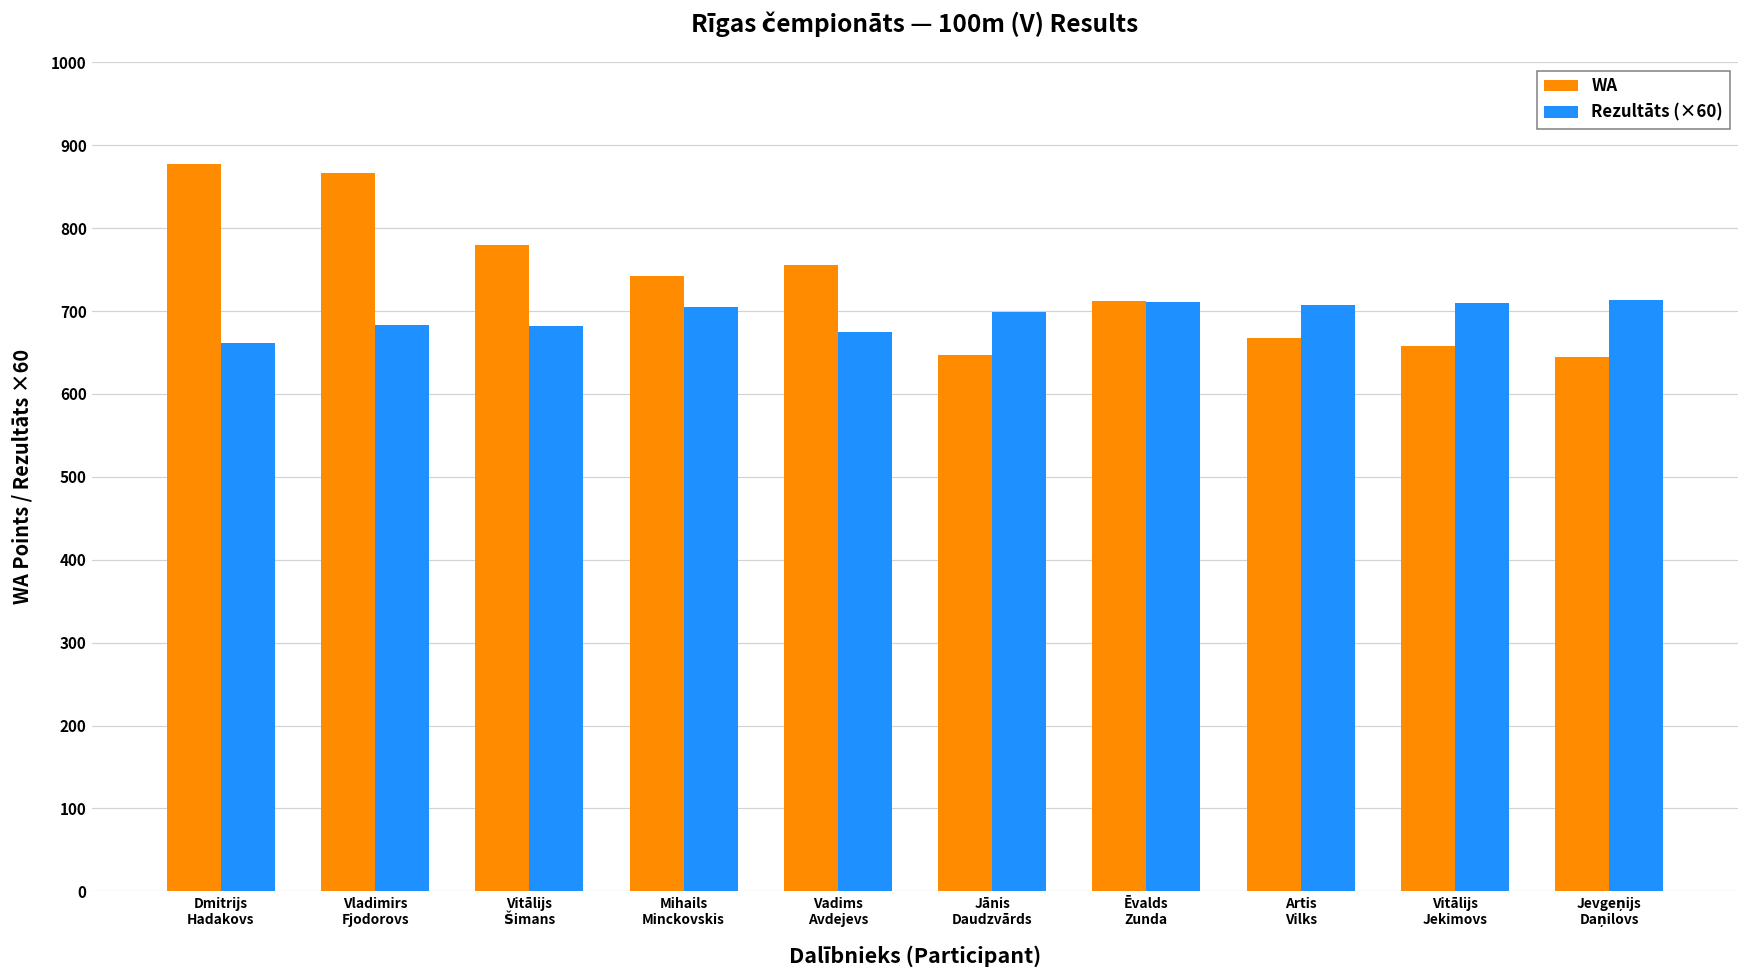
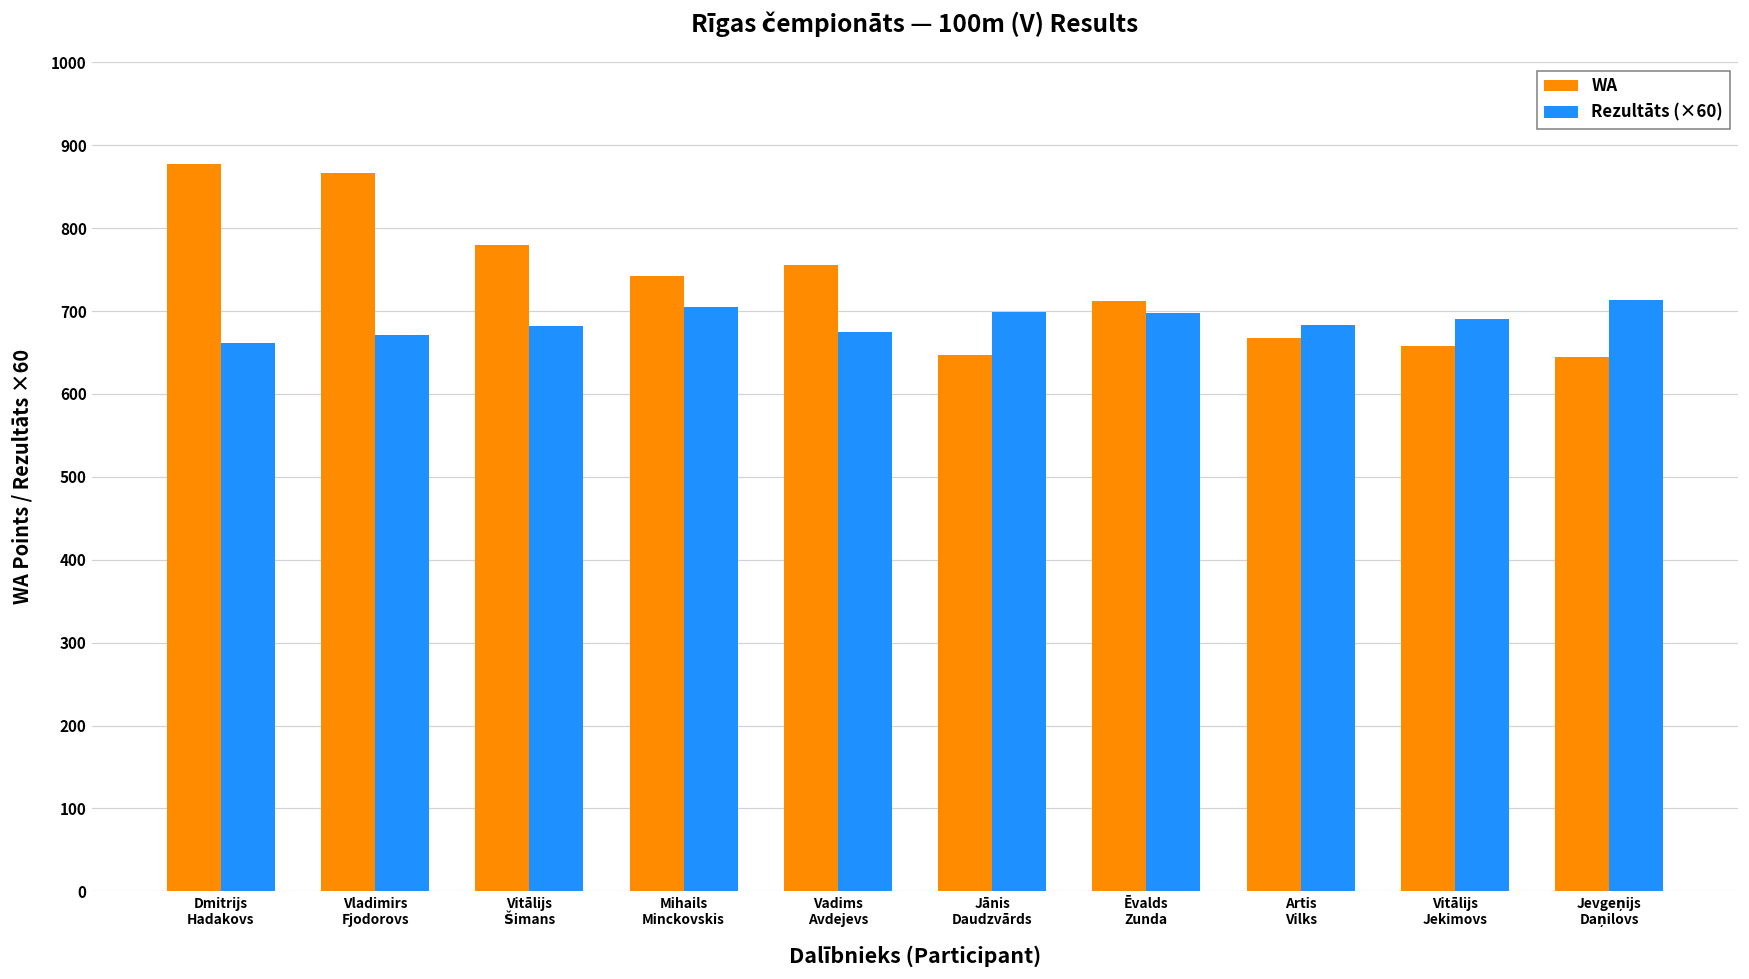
Rezultāts (×60), Vladimirs Fjodorovs: 680 -> 670
Rezultāts (×60), Ēvalds Zunda: 710 -> 700
Rezultāts (×60), Artis Vilks: 710 -> 680
Rezultāts (×60), Vitālijs Jekimovs: 710 -> 690
